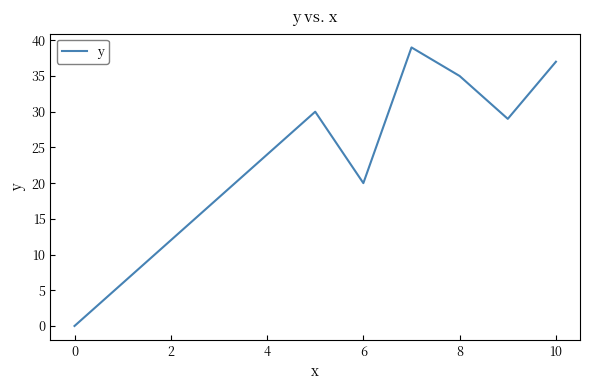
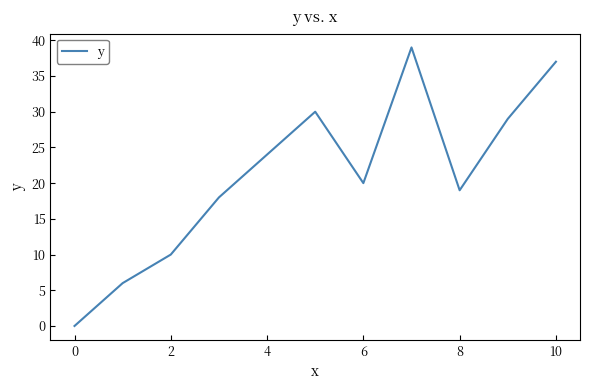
2: 12 -> 10
8: 35 -> 19
